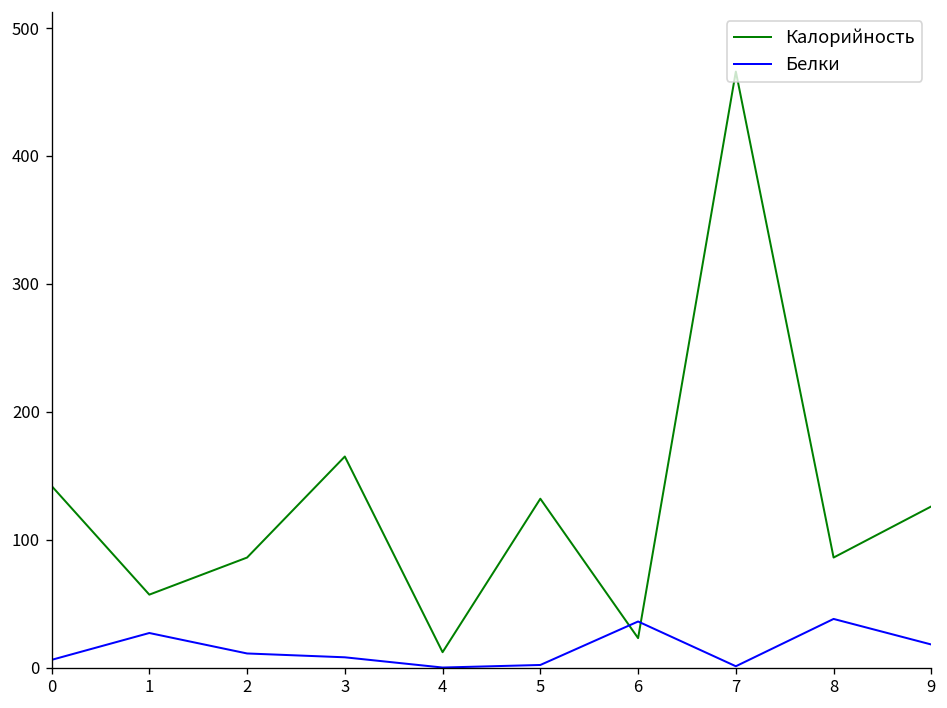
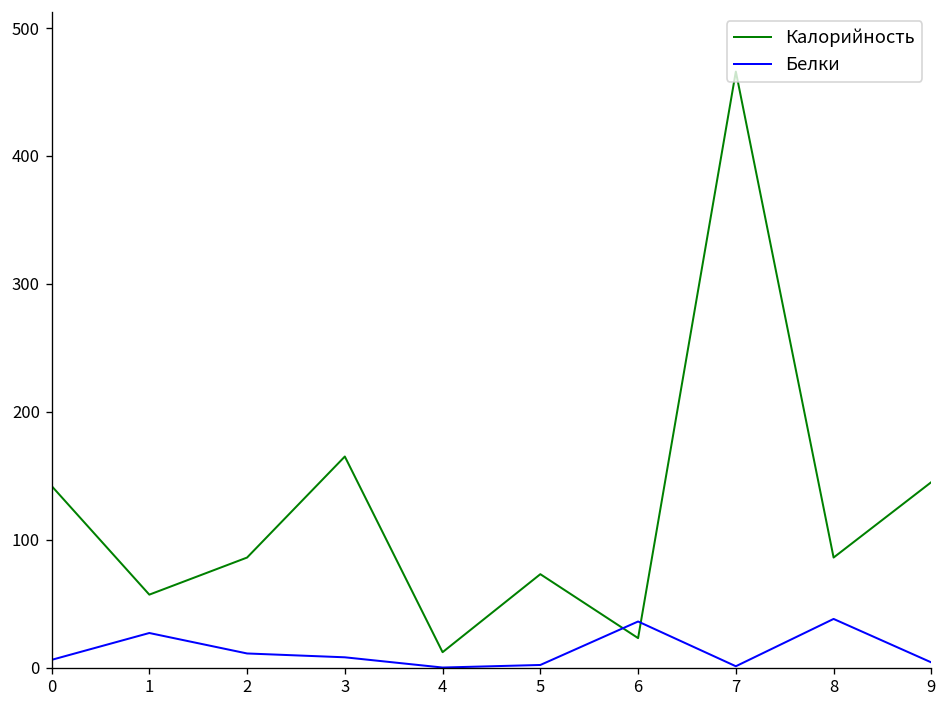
Калорийность, 5: 132 -> 73
Калорийность, 9: 126 -> 145
Белки, 9: 18 -> 4
